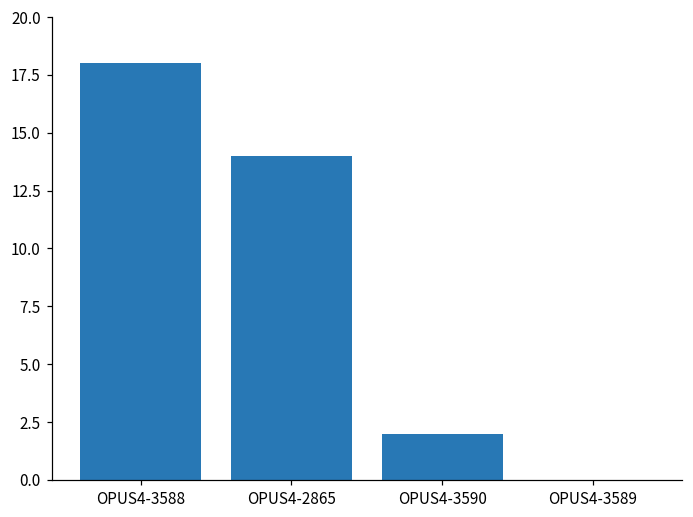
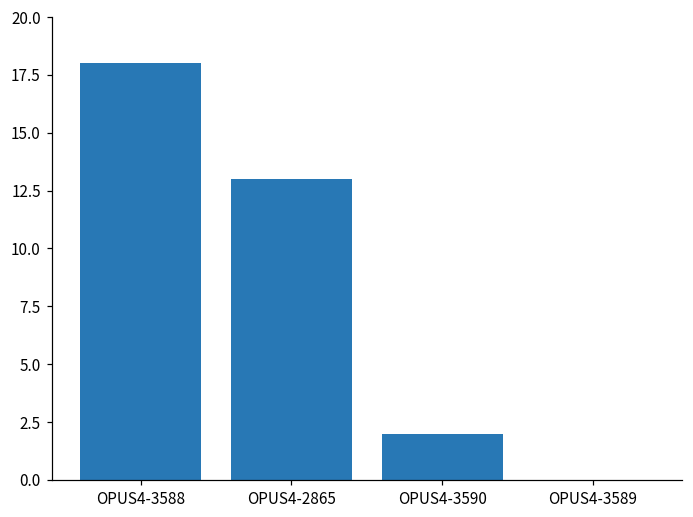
OPUS4-2865: 14 -> 13
